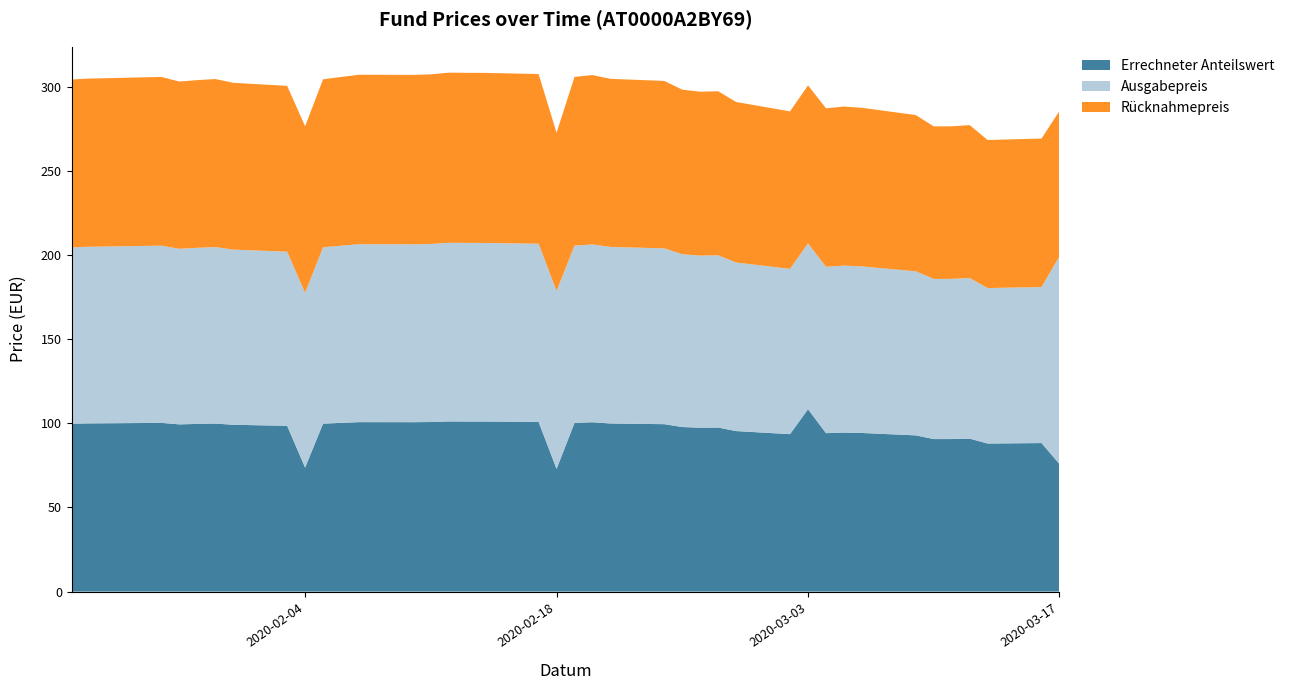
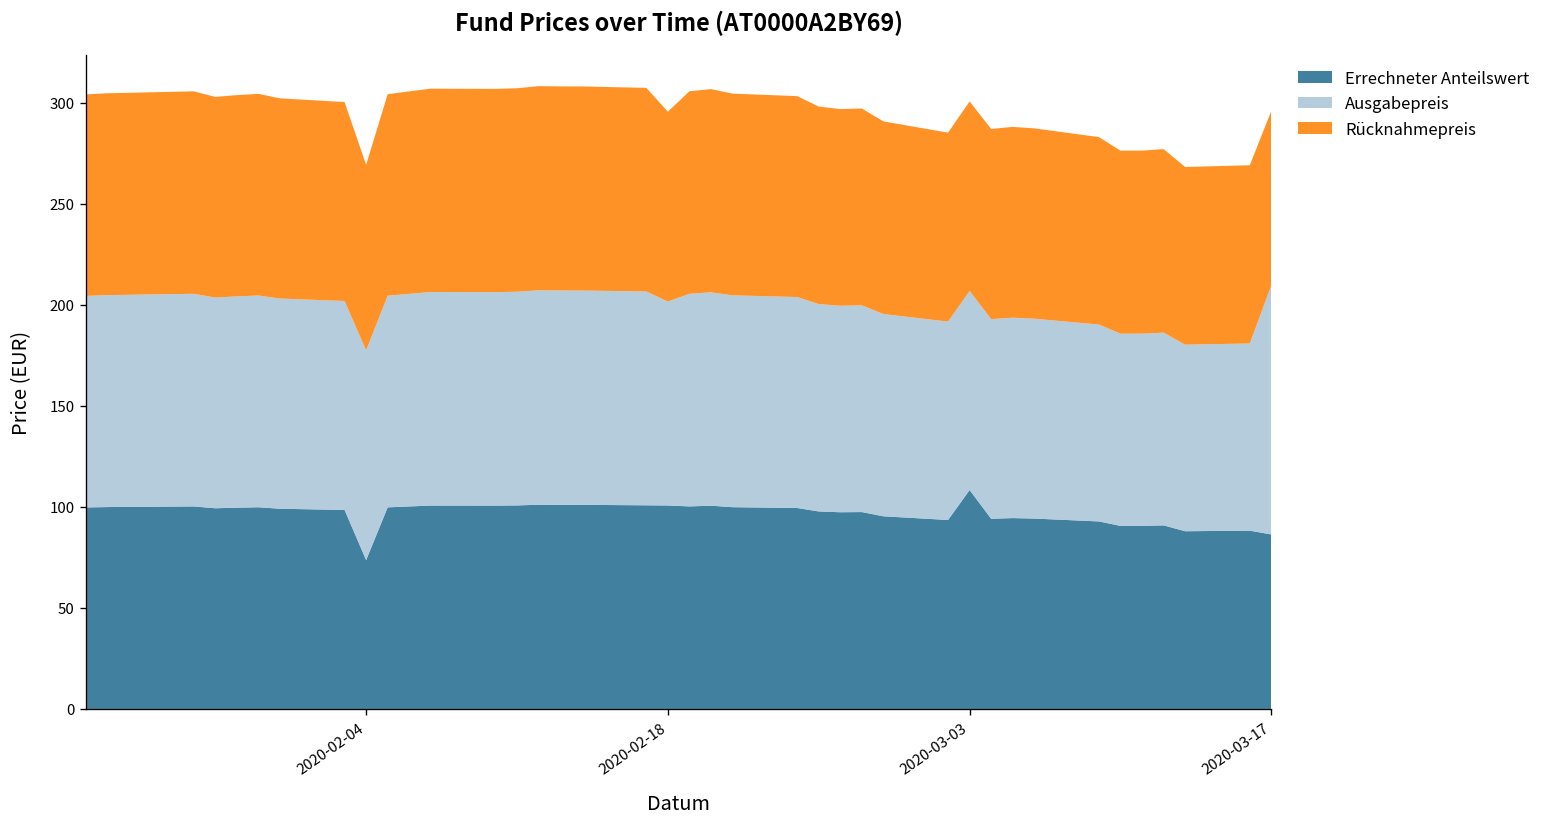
Rücknahmepreis, 2020-02-04: 99 -> 92
Errechneter Anteilswert, 2020-02-18: 73 -> 101
Ausgabepreis, 2020-02-18: 106 -> 101
Errechneter Anteilswert, 2020-03-17: 76 -> 86
